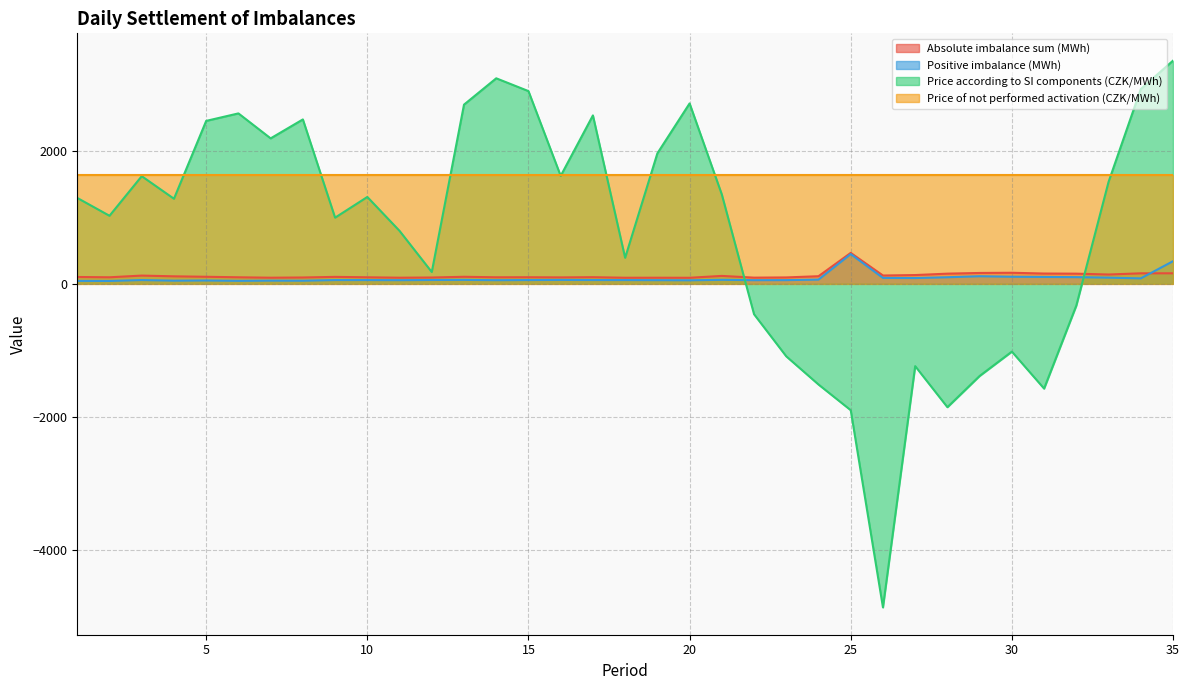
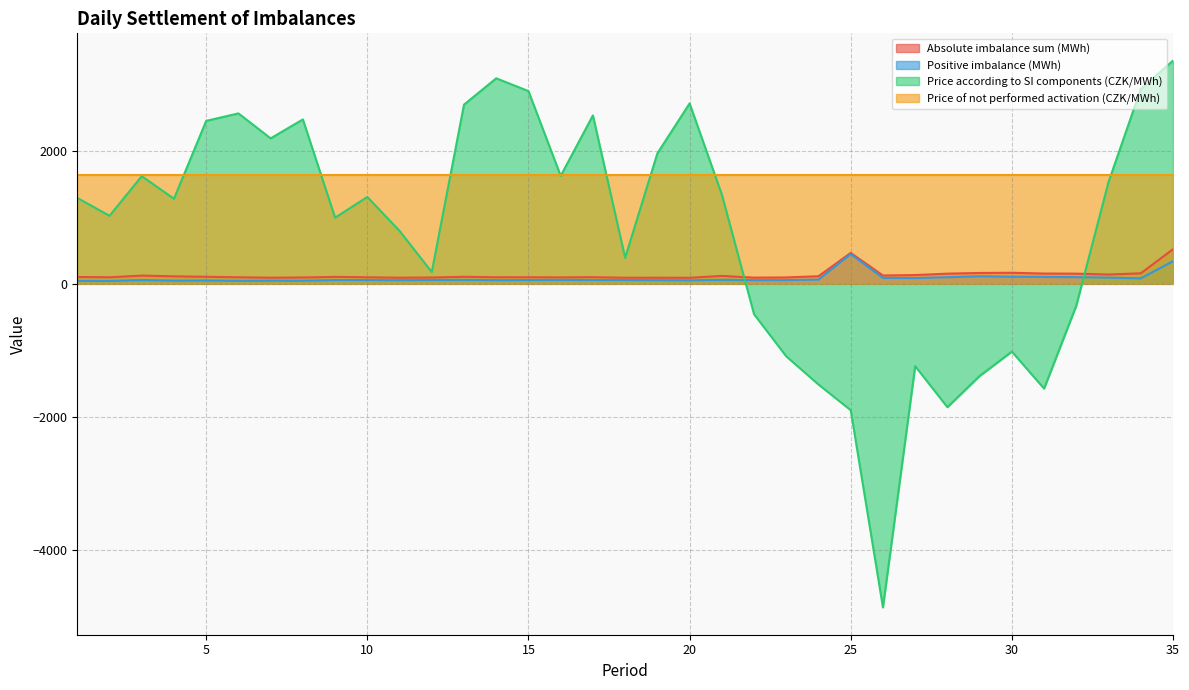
Absolute imbalance sum (MWh), 35: 200 -> 500
